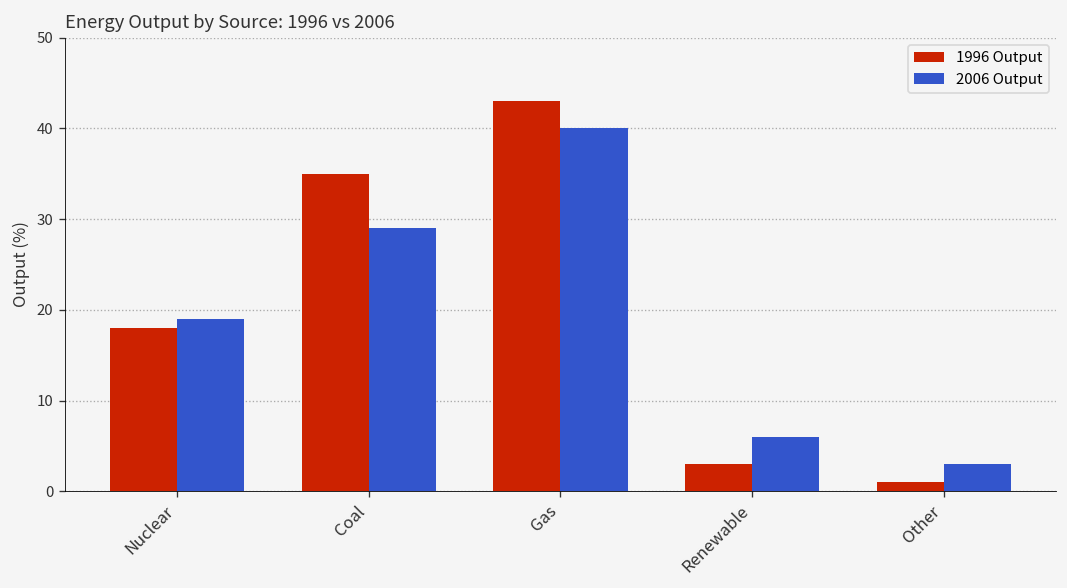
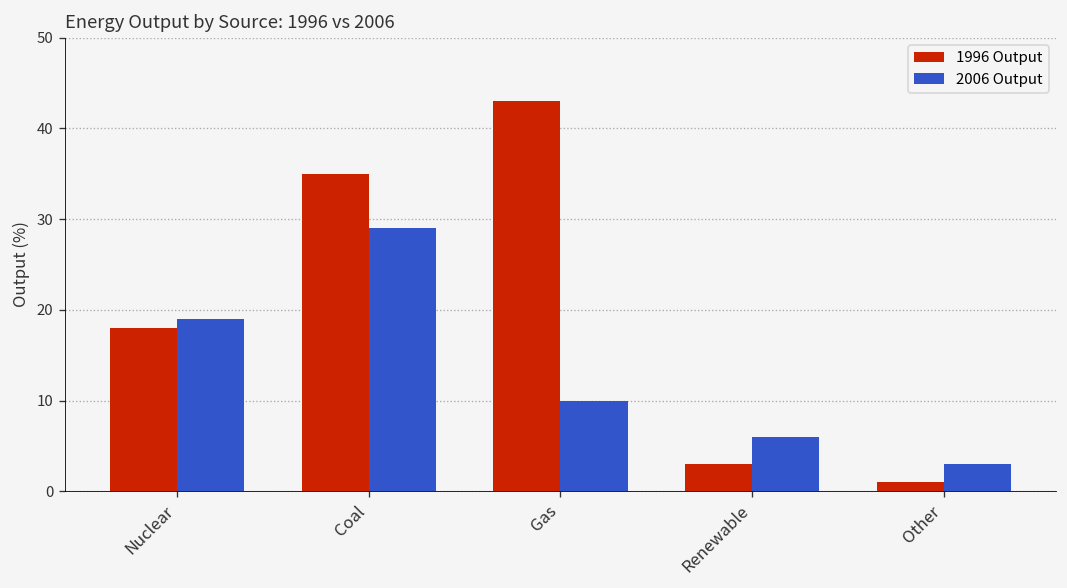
2006 Output, Gas: 40 -> 10
